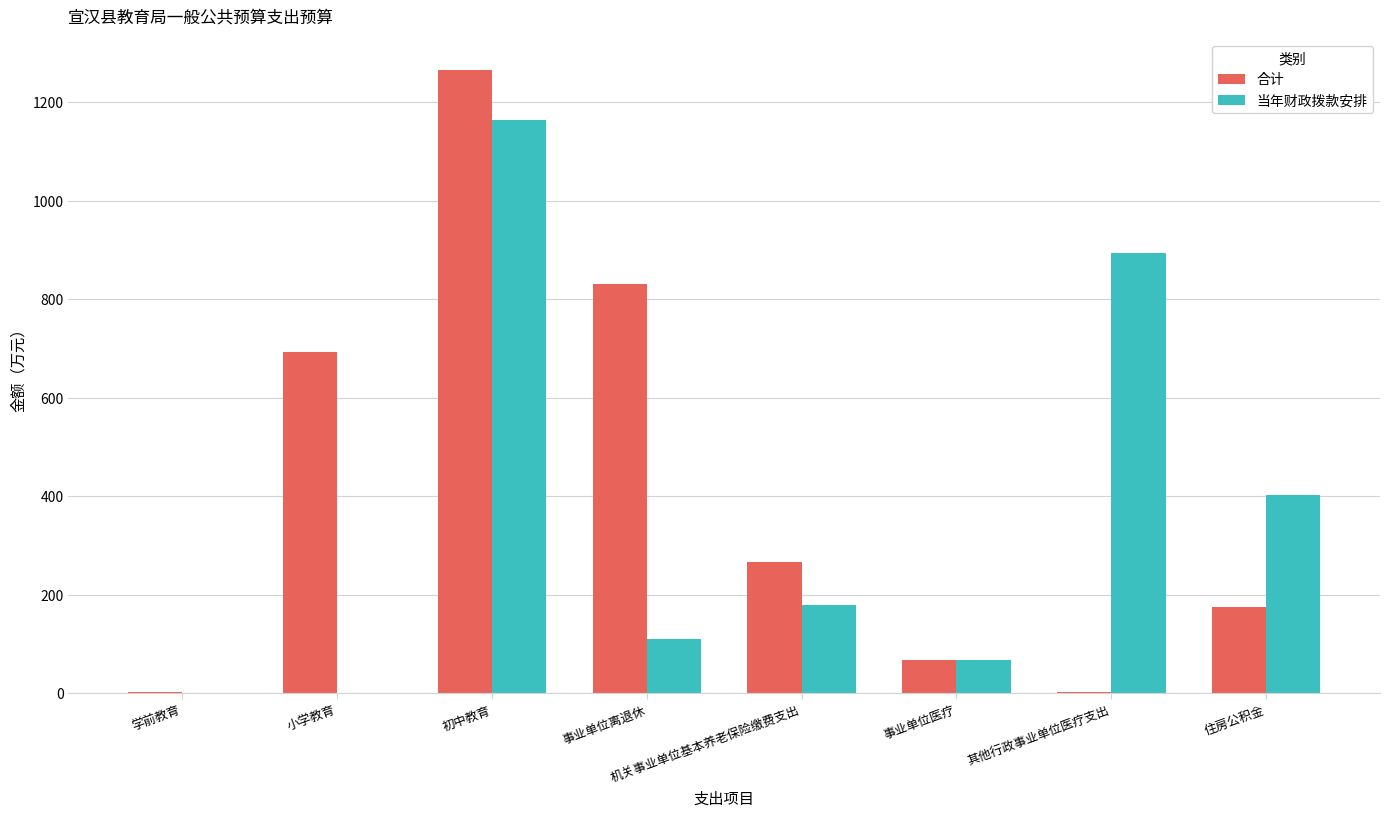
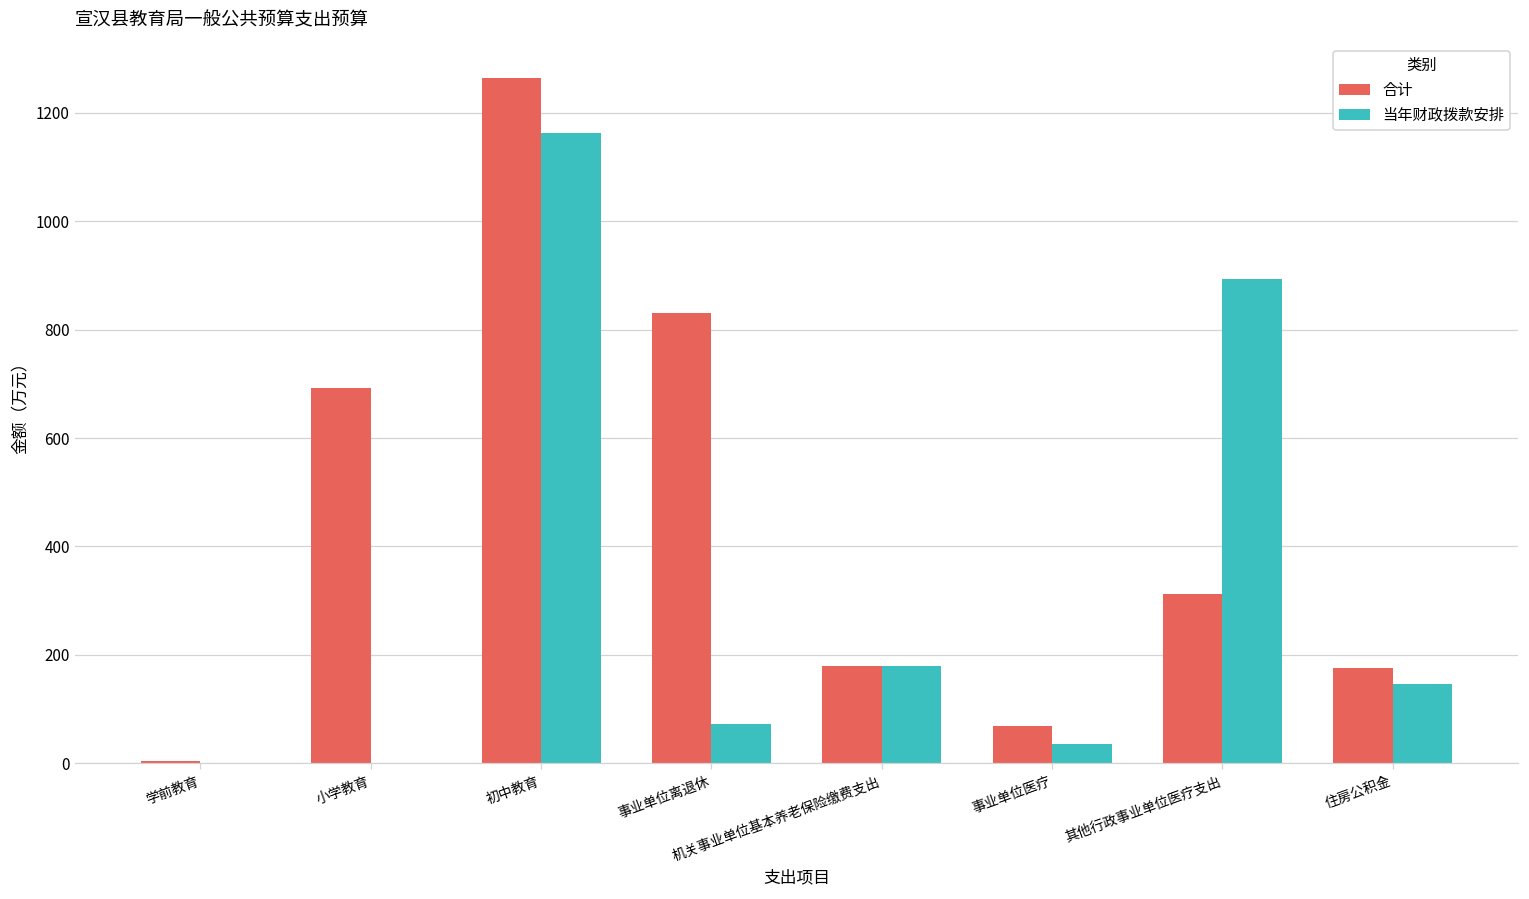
当年财政拨款安排, 事业单位离退休: 110 -> 70
合计, 机关事业单位基本养老保险缴费支出: 270 -> 180
当年财政拨款安排, 事业单位医疗: 70 -> 30
合计, 其他行政事业单位医疗支出: 0 -> 310
当年财政拨款安排, 住房公积金: 400 -> 150
